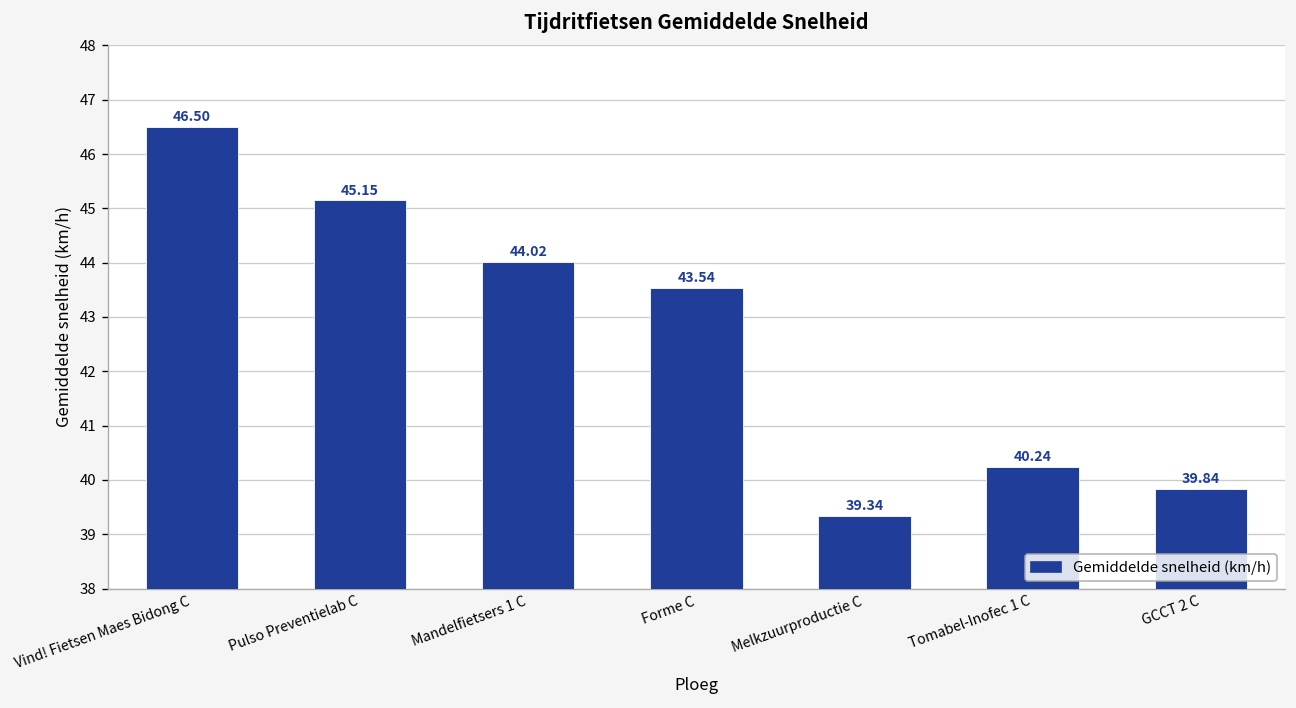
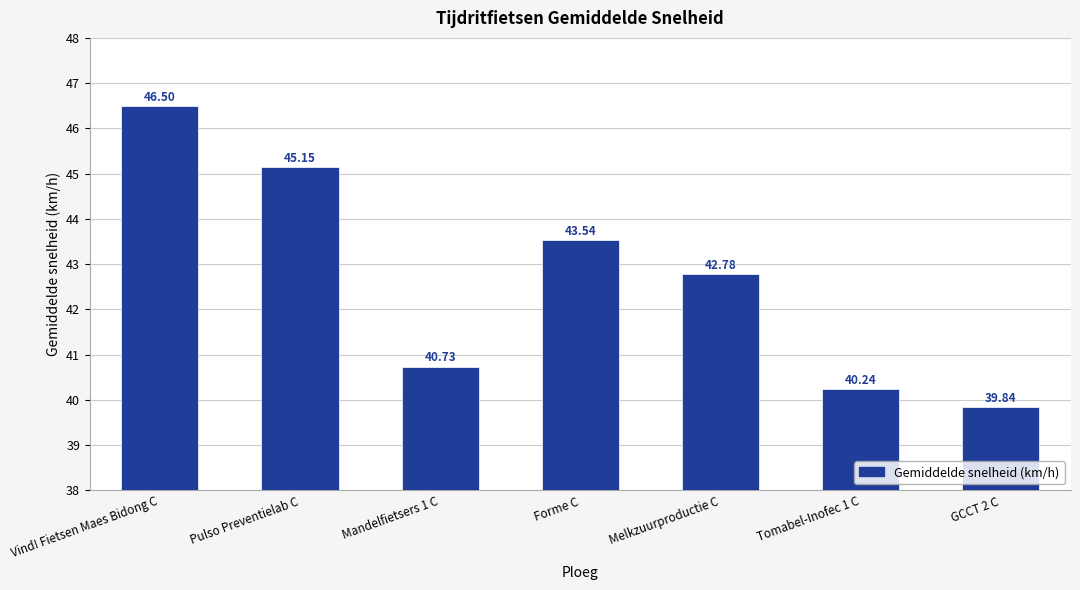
Mandelfietsers 1 C: 44.02 -> 40.73
Melkzuurproductie C: 39.34 -> 42.78
